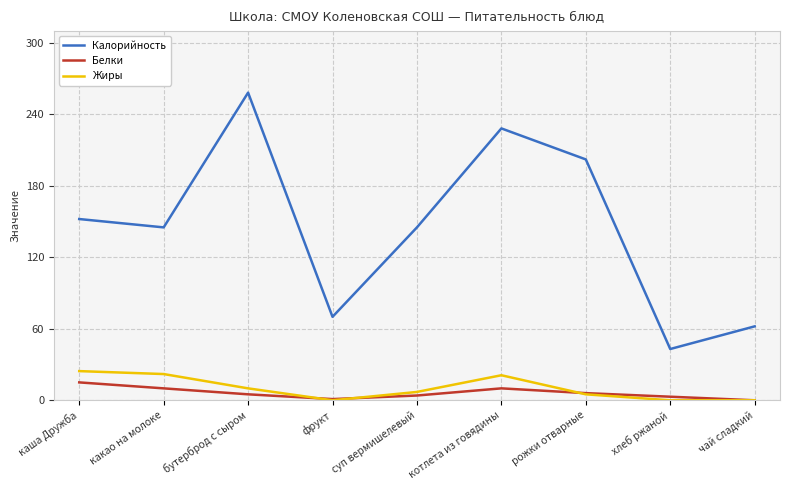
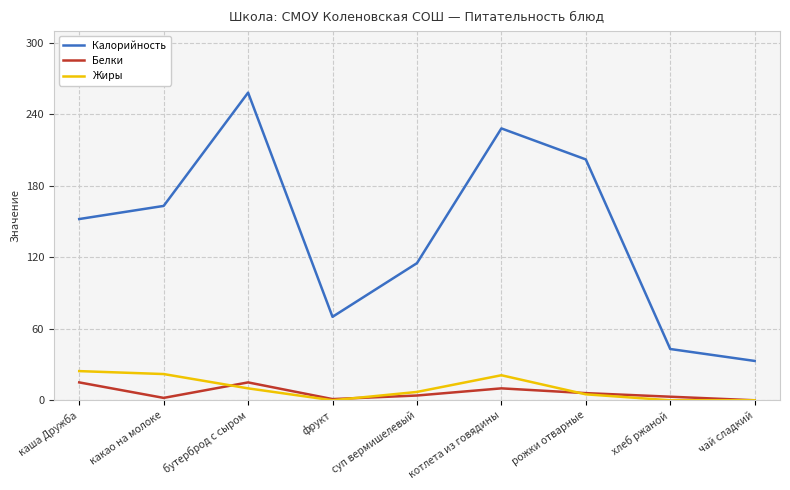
Калорийность, какао на молоке: 145 -> 163
Белки, какао на молоке: 10 -> 2
Белки, бутерброд с сыром: 5 -> 15
Калорийность, суп вермишелевый: 145 -> 115
Калорийность, чай сладкий: 62 -> 33
